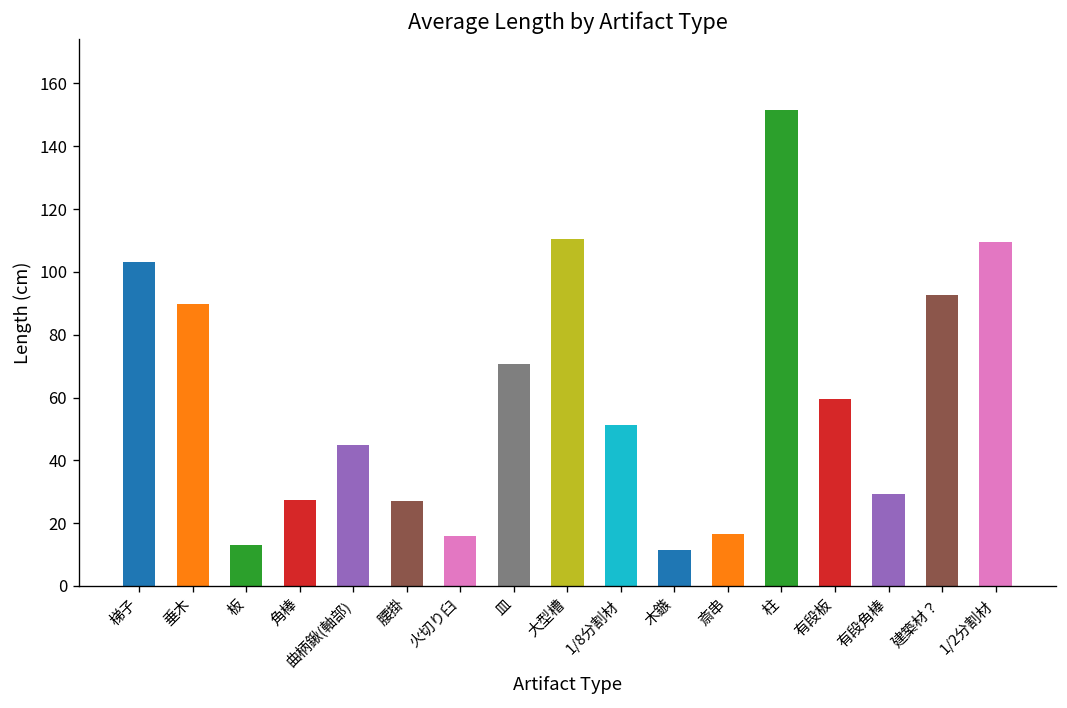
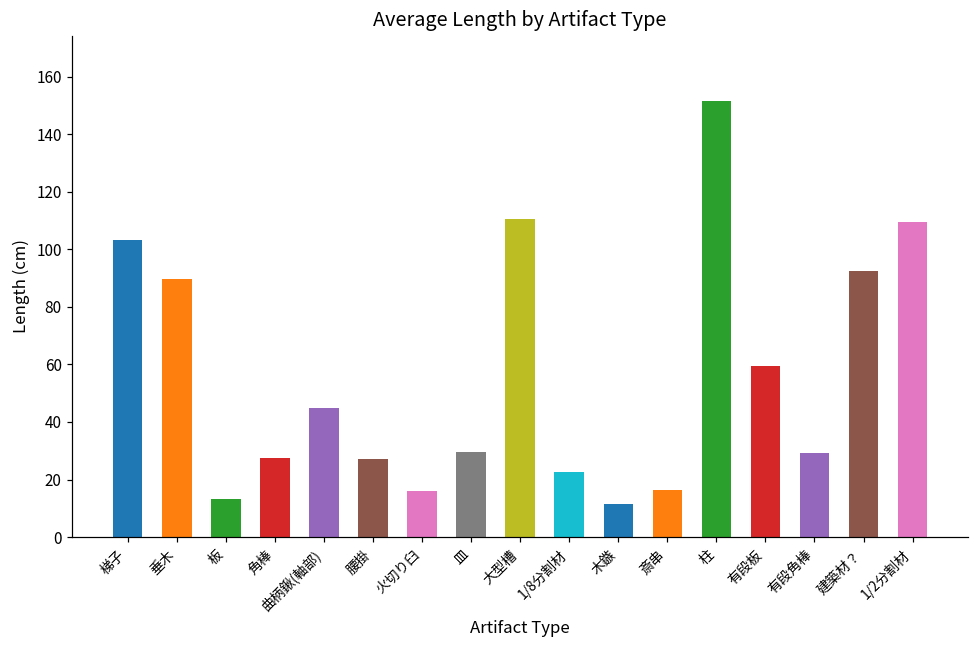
皿: 71 -> 30
1/8分割材: 51 -> 23
